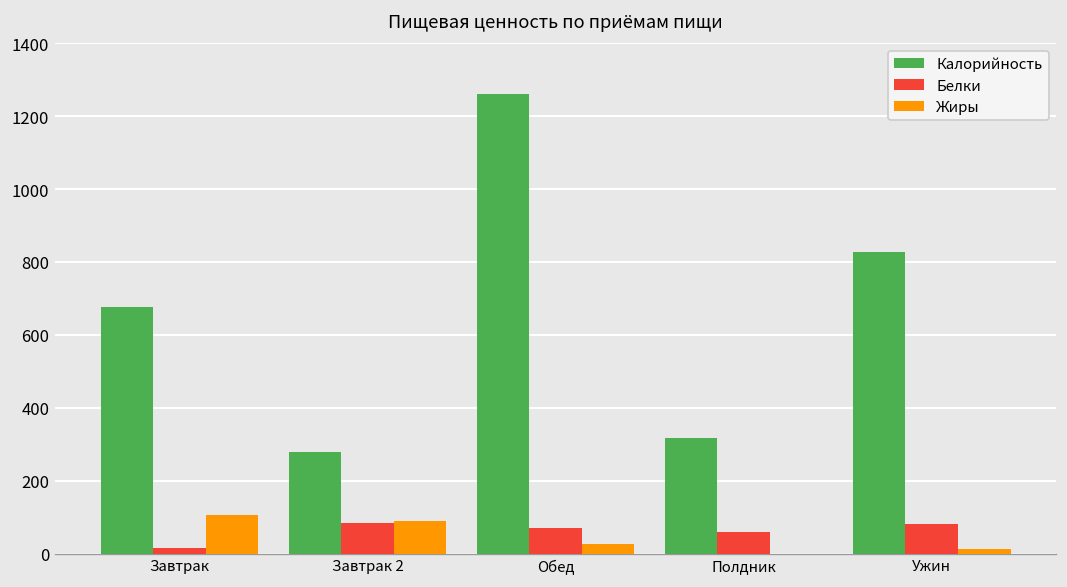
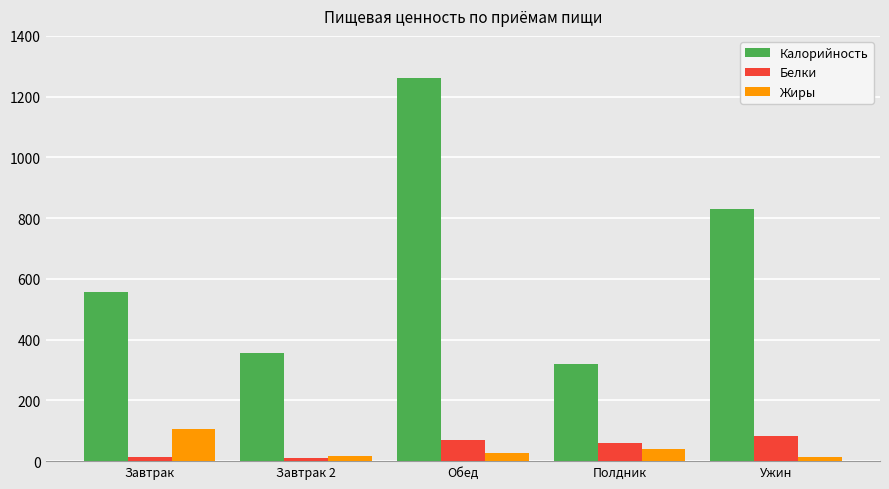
Калорийность, Завтрак: 680 -> 560
Калорийность, Завтрак 2: 280 -> 350
Белки, Завтрак 2: 80 -> 10
Жиры, Завтрак 2: 90 -> 20
Жиры, Полдник: 0 -> 40
